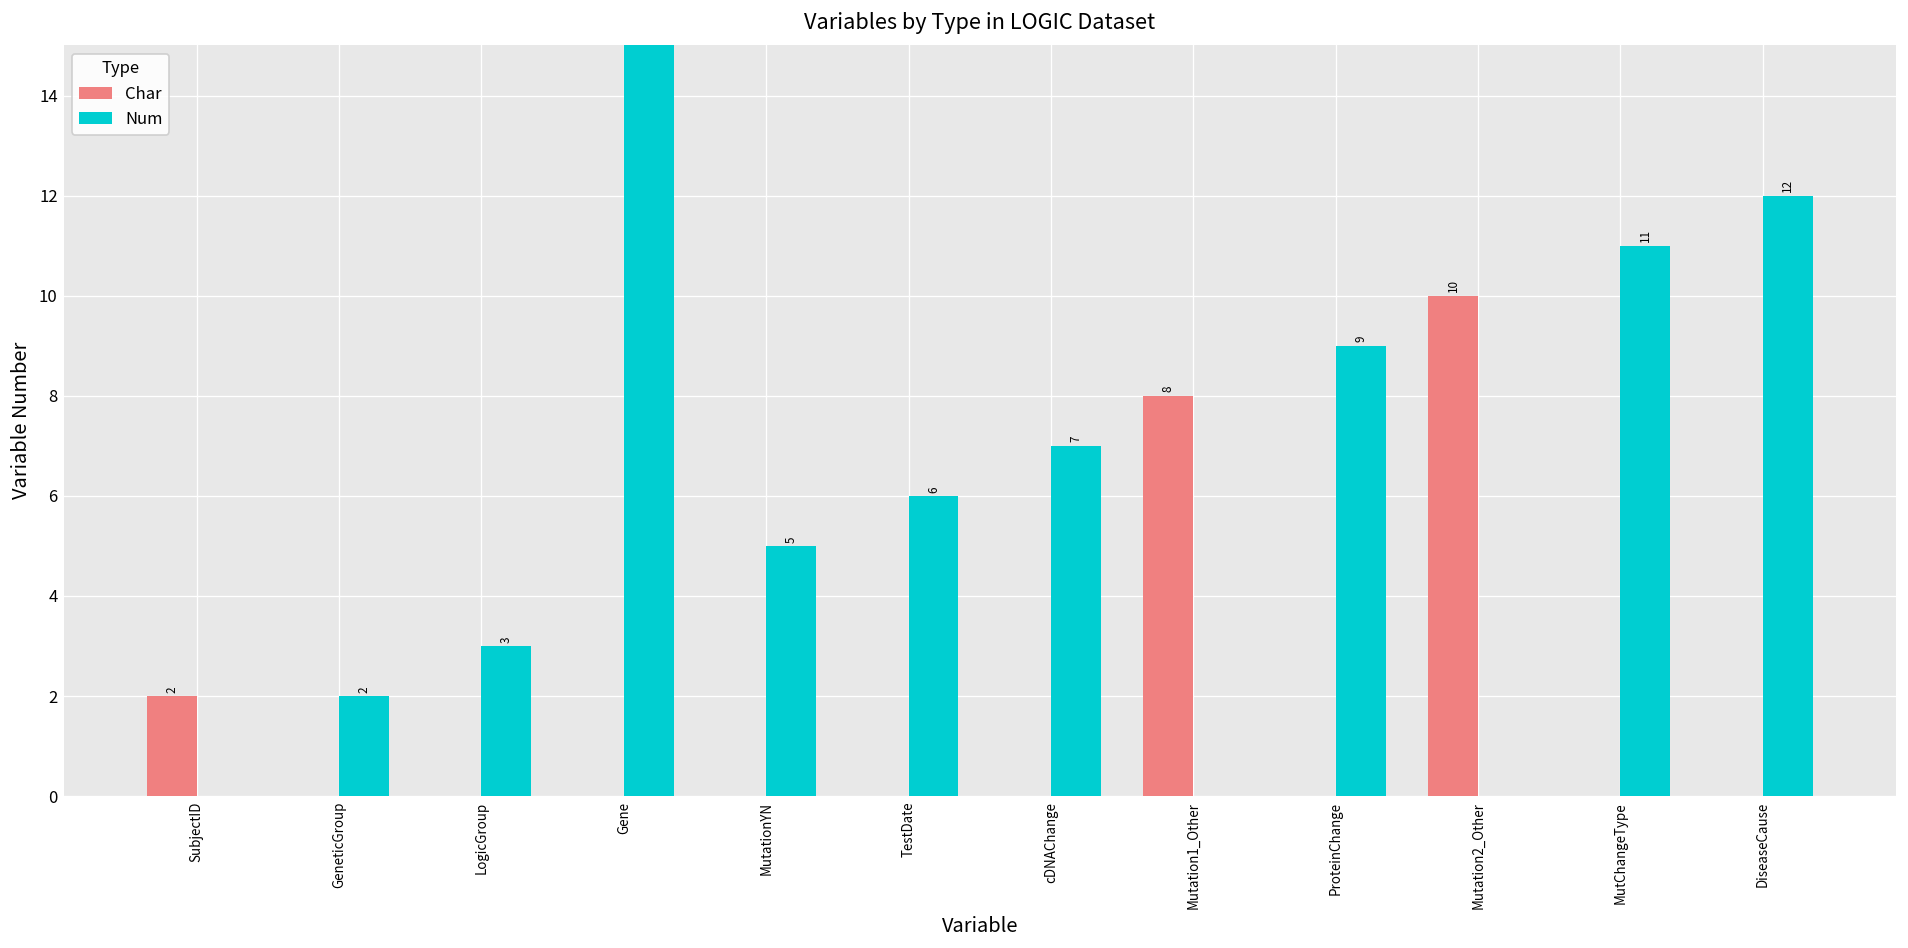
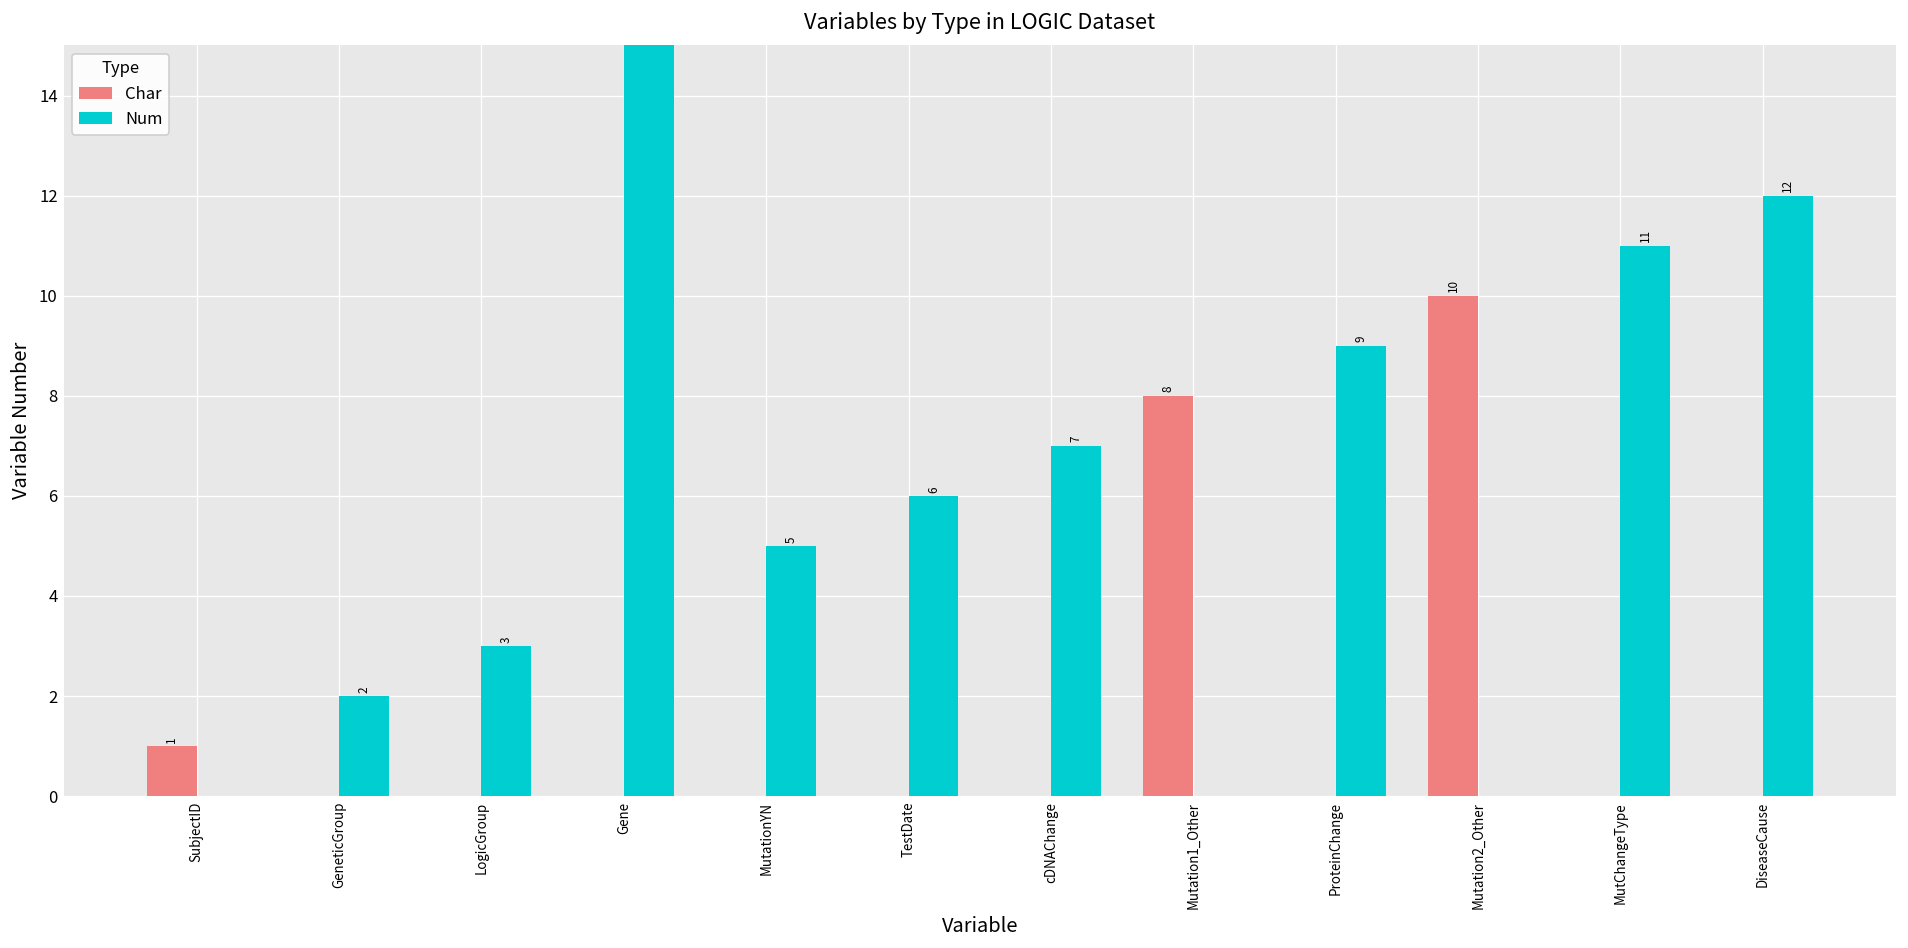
Char, SubjectID: 2 -> 1
